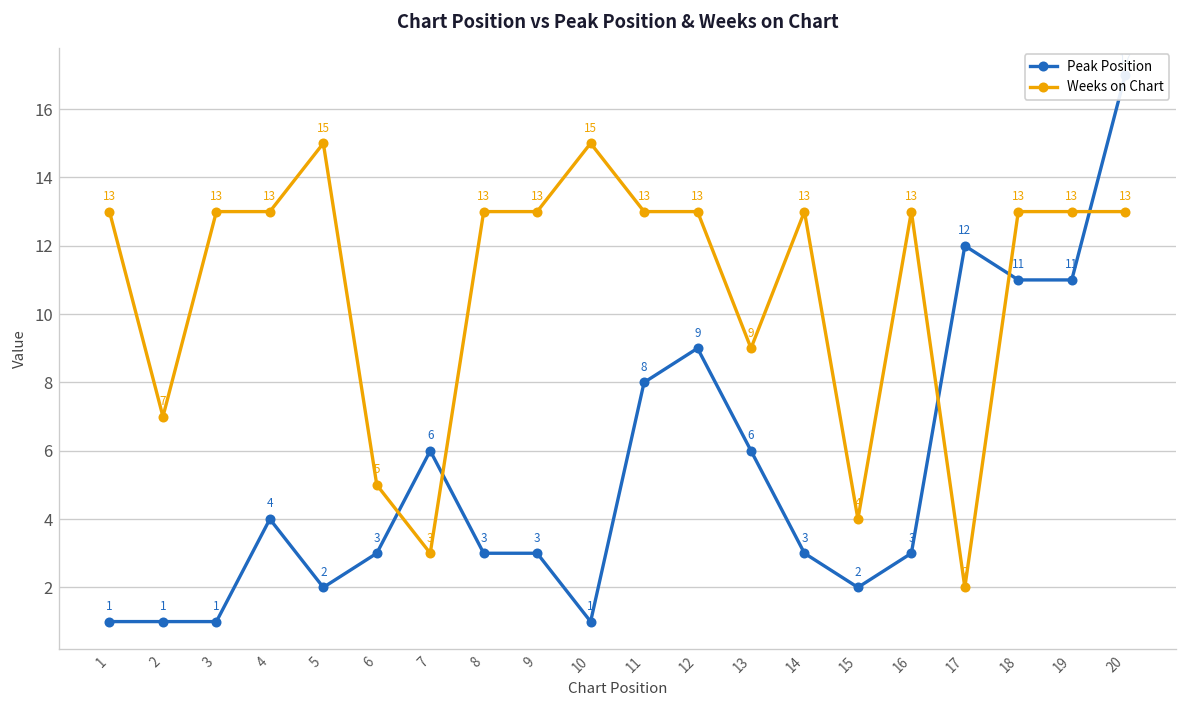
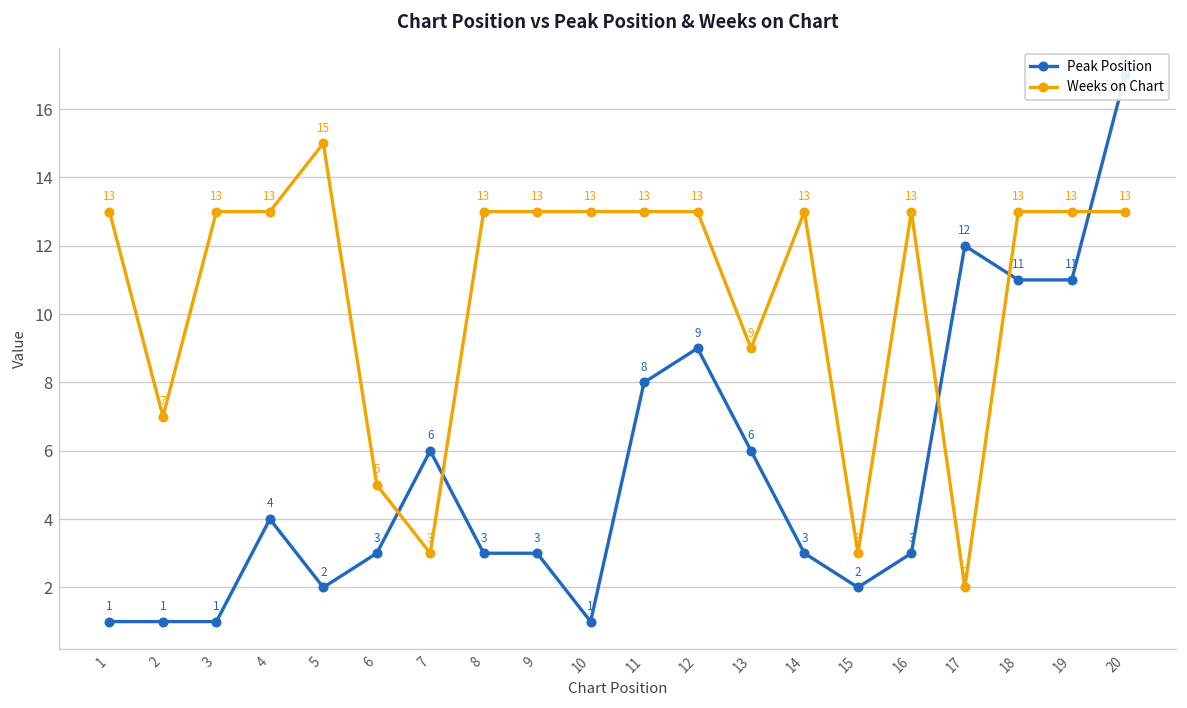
Weeks on Chart, 10: 15 -> 13
Weeks on Chart, 15: 4 -> 3
